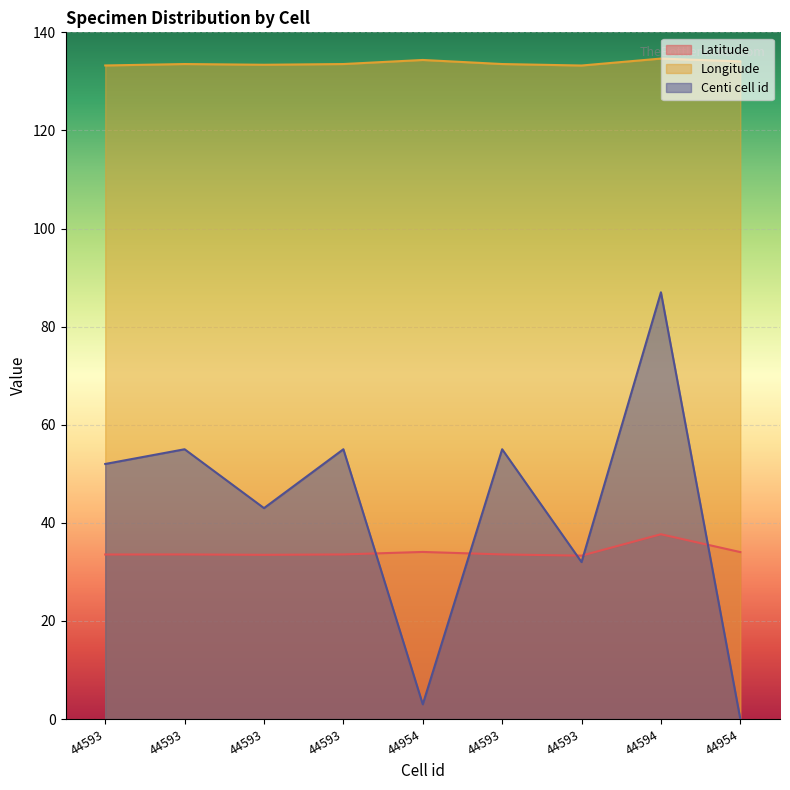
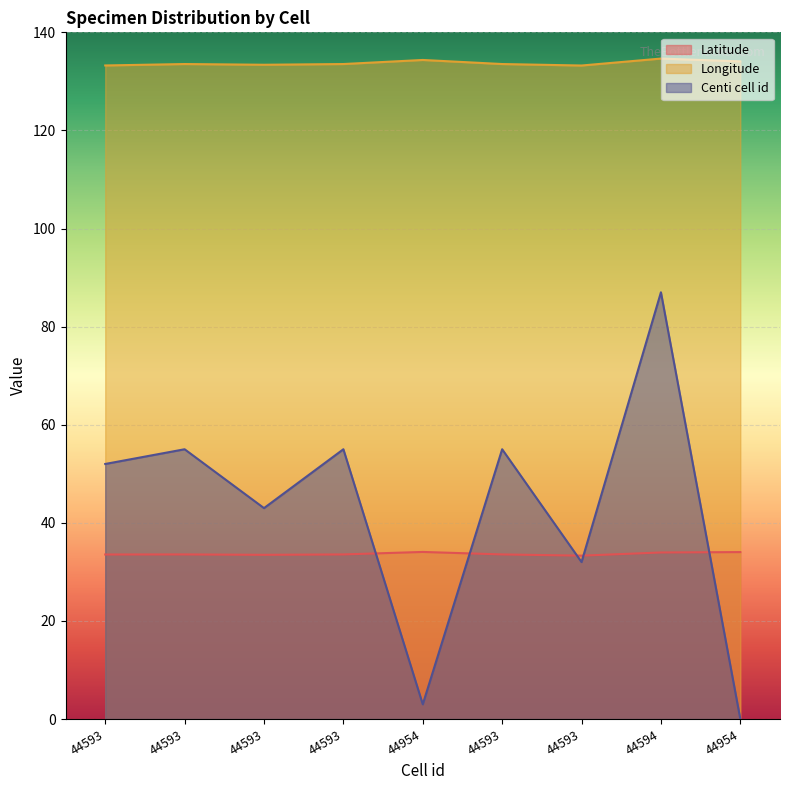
Latitude, 44594: 38 -> 34
